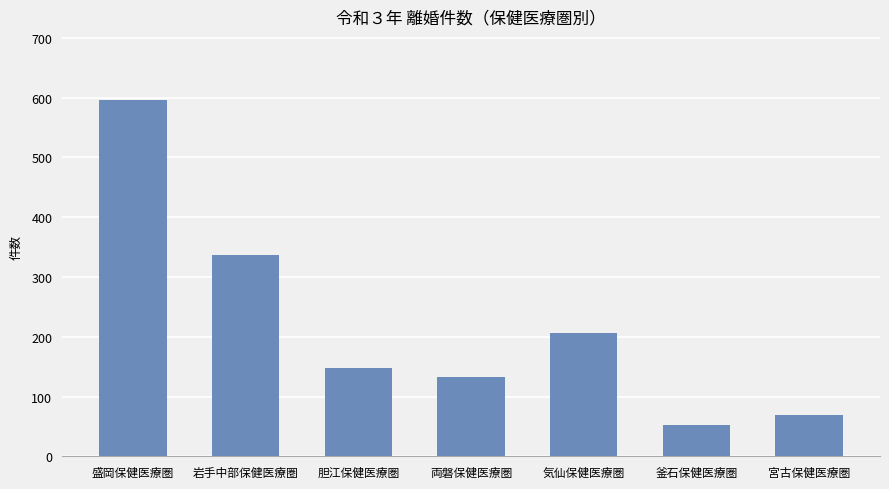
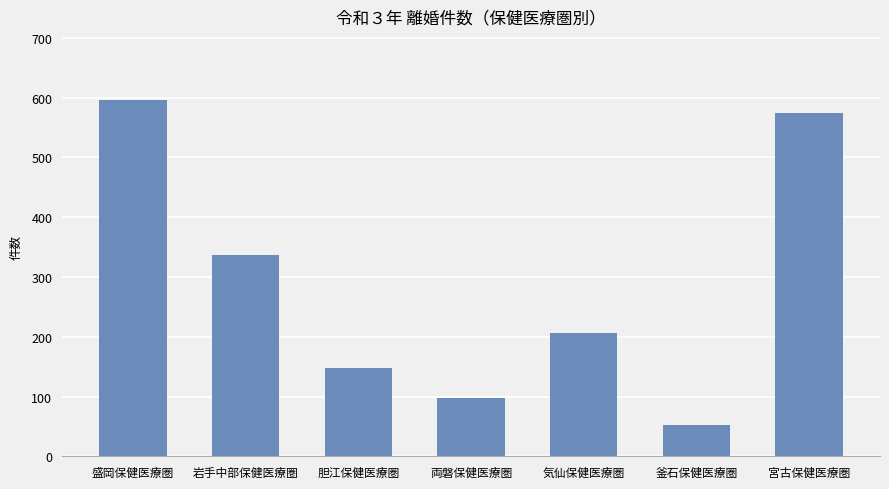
両磐保健医療圏: 130 -> 100
宮古保健医療圏: 70 -> 580
